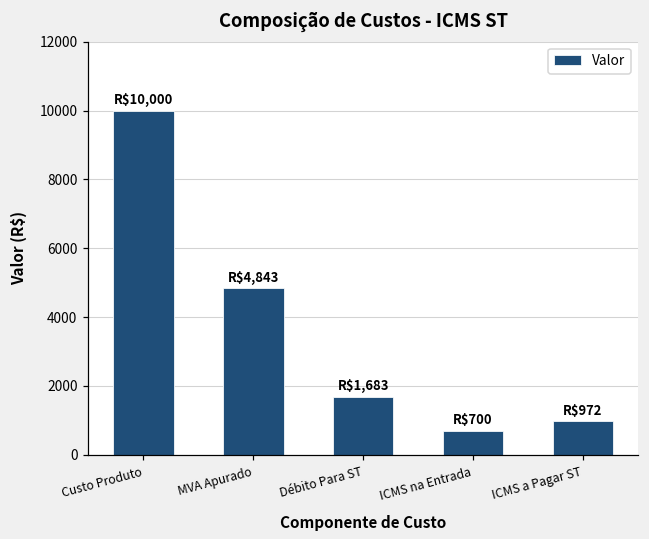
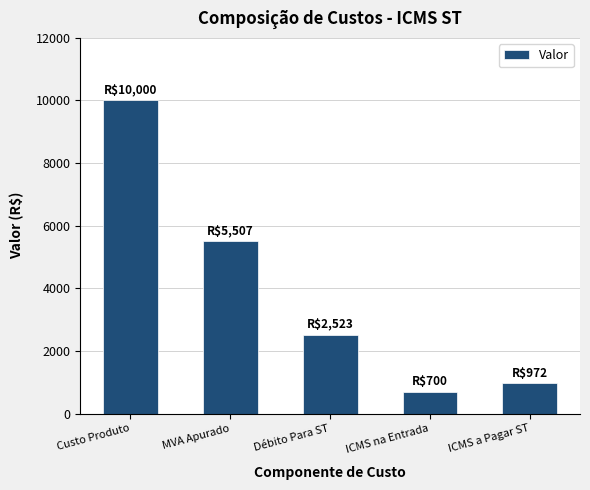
MVA Apurado: $4,843 -> $5,507
Débito Para ST: $1,683 -> $2,523
